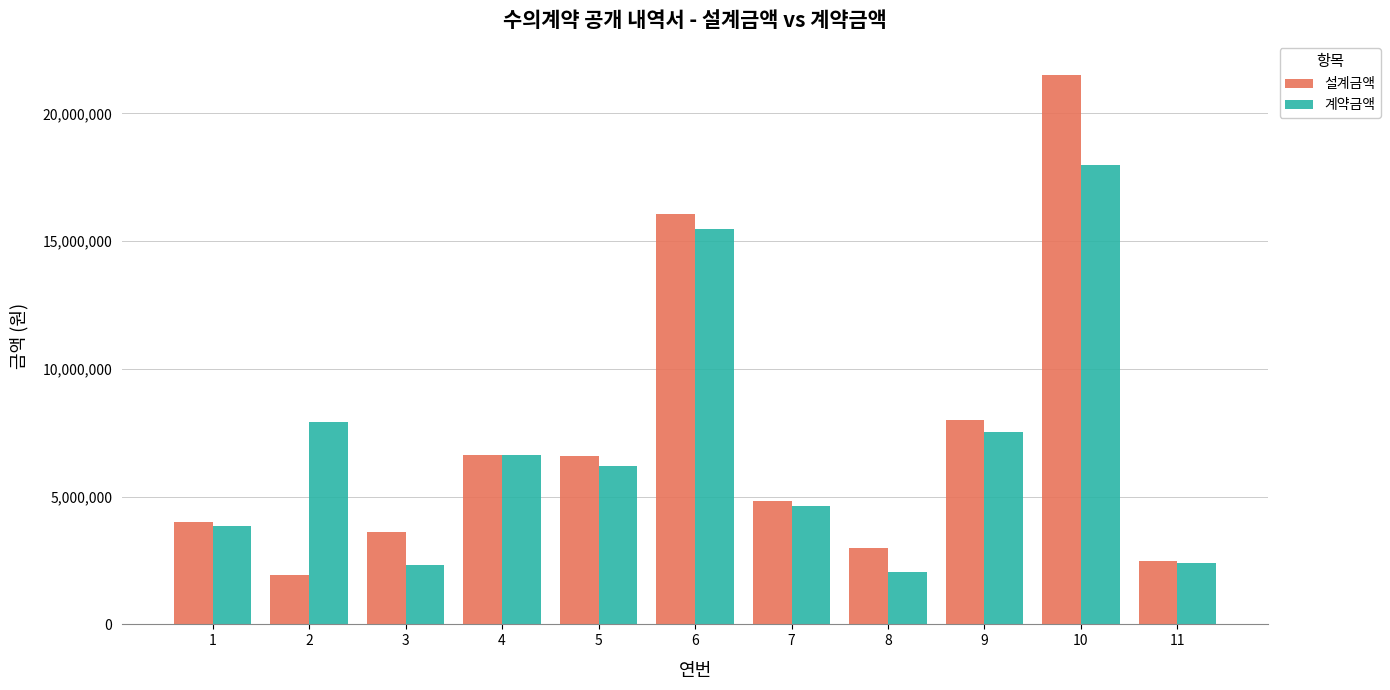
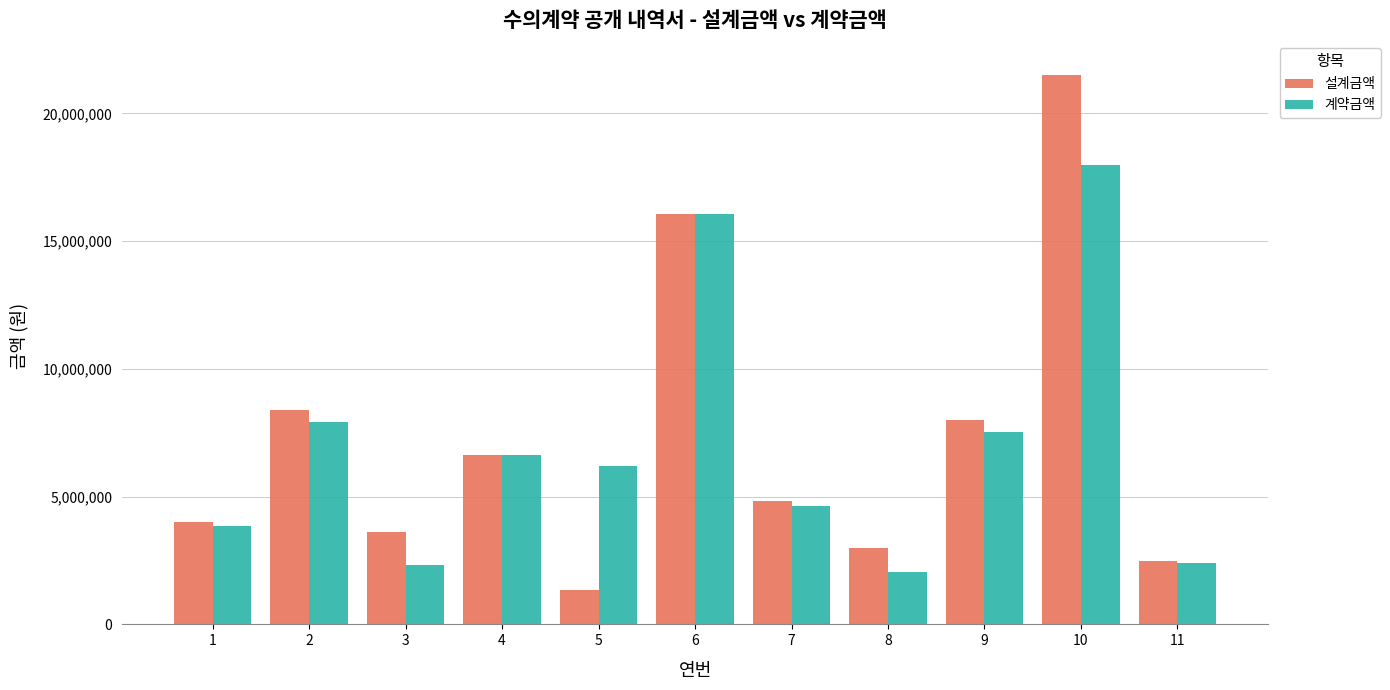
설계금액, 2: 2,000,000 -> 8,400,000
설계금액, 5: 6,600,000 -> 1,300,000
계약금액, 6: 15,500,000 -> 16,100,000
